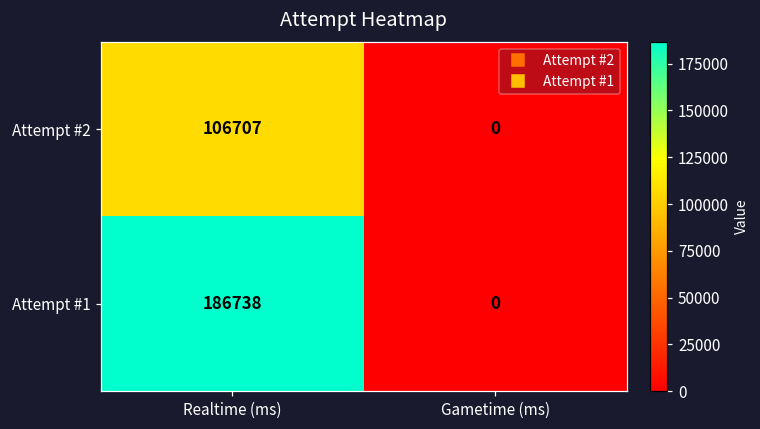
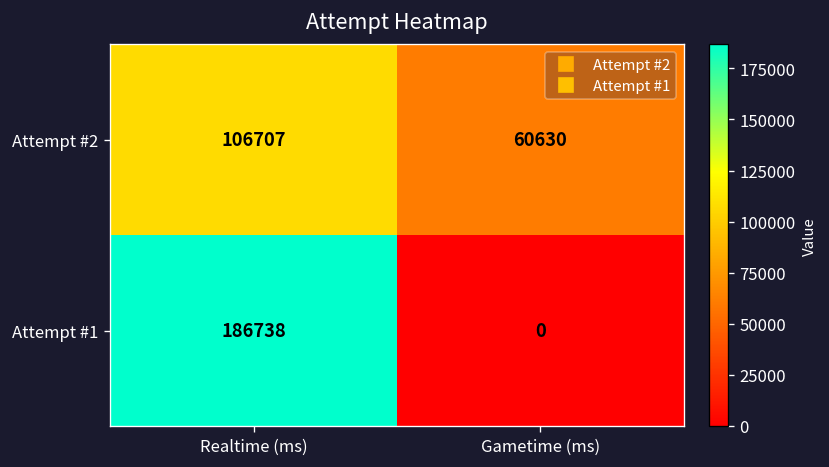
Attempt #2, Gametime (ms): 0 -> 60630
